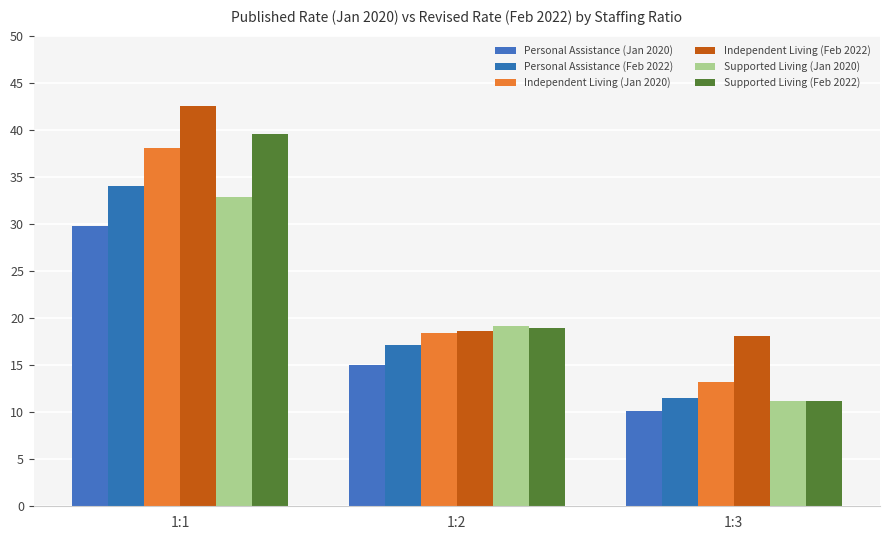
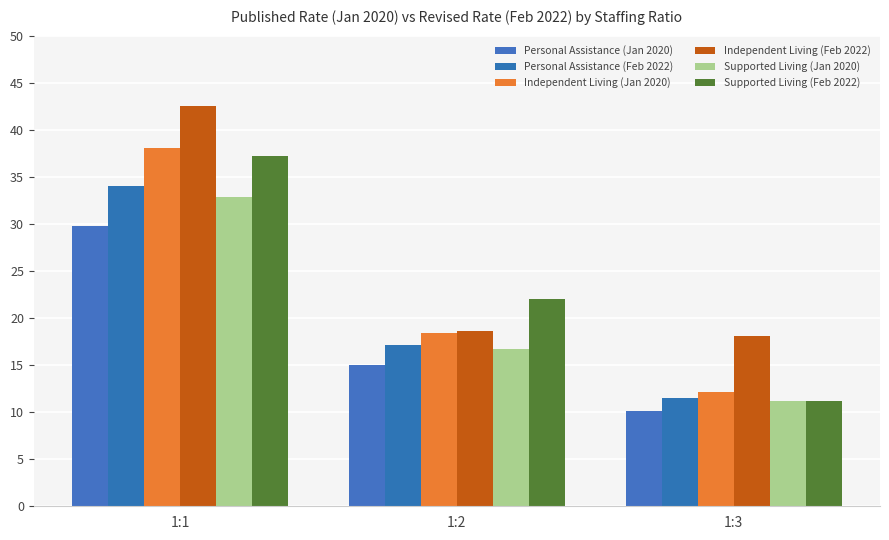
Supported Living (Feb 2022), 1:1: 40 -> 37
Supported Living (Jan 2020), 1:2: 19 -> 17
Supported Living (Feb 2022), 1:2: 19 -> 22
Independent Living (Jan 2020), 1:3: 13 -> 12
